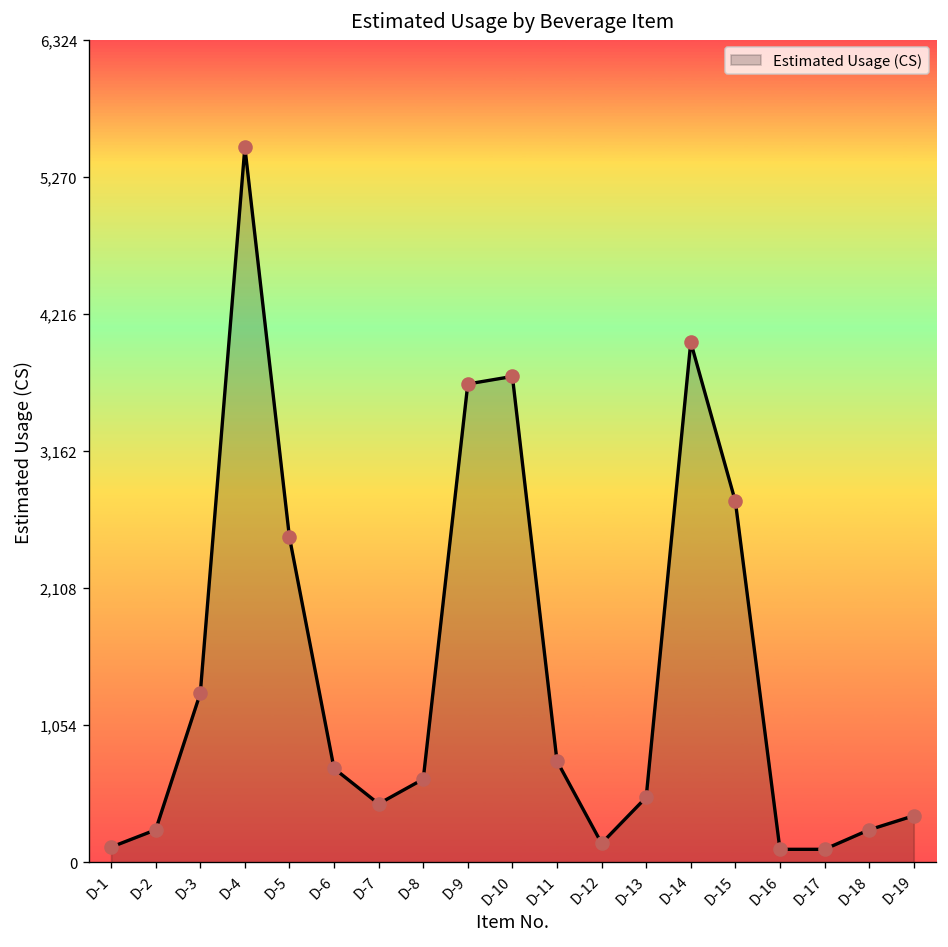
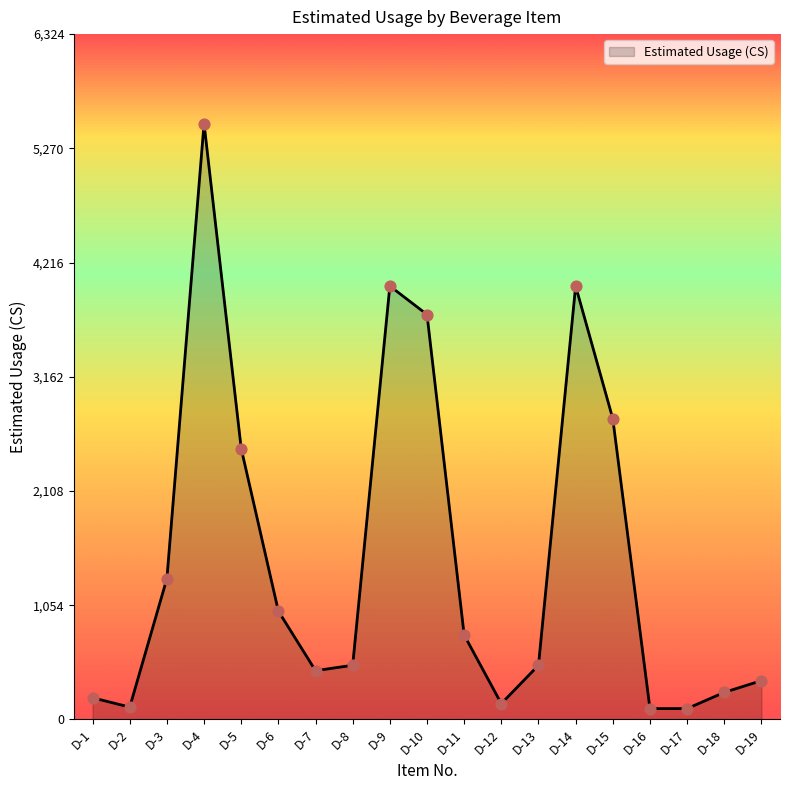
D-1: 120 -> 200
D-2: 250 -> 110
D-6: 720 -> 1,000
D-8: 640 -> 500
D-9: 3,680 -> 4,000
